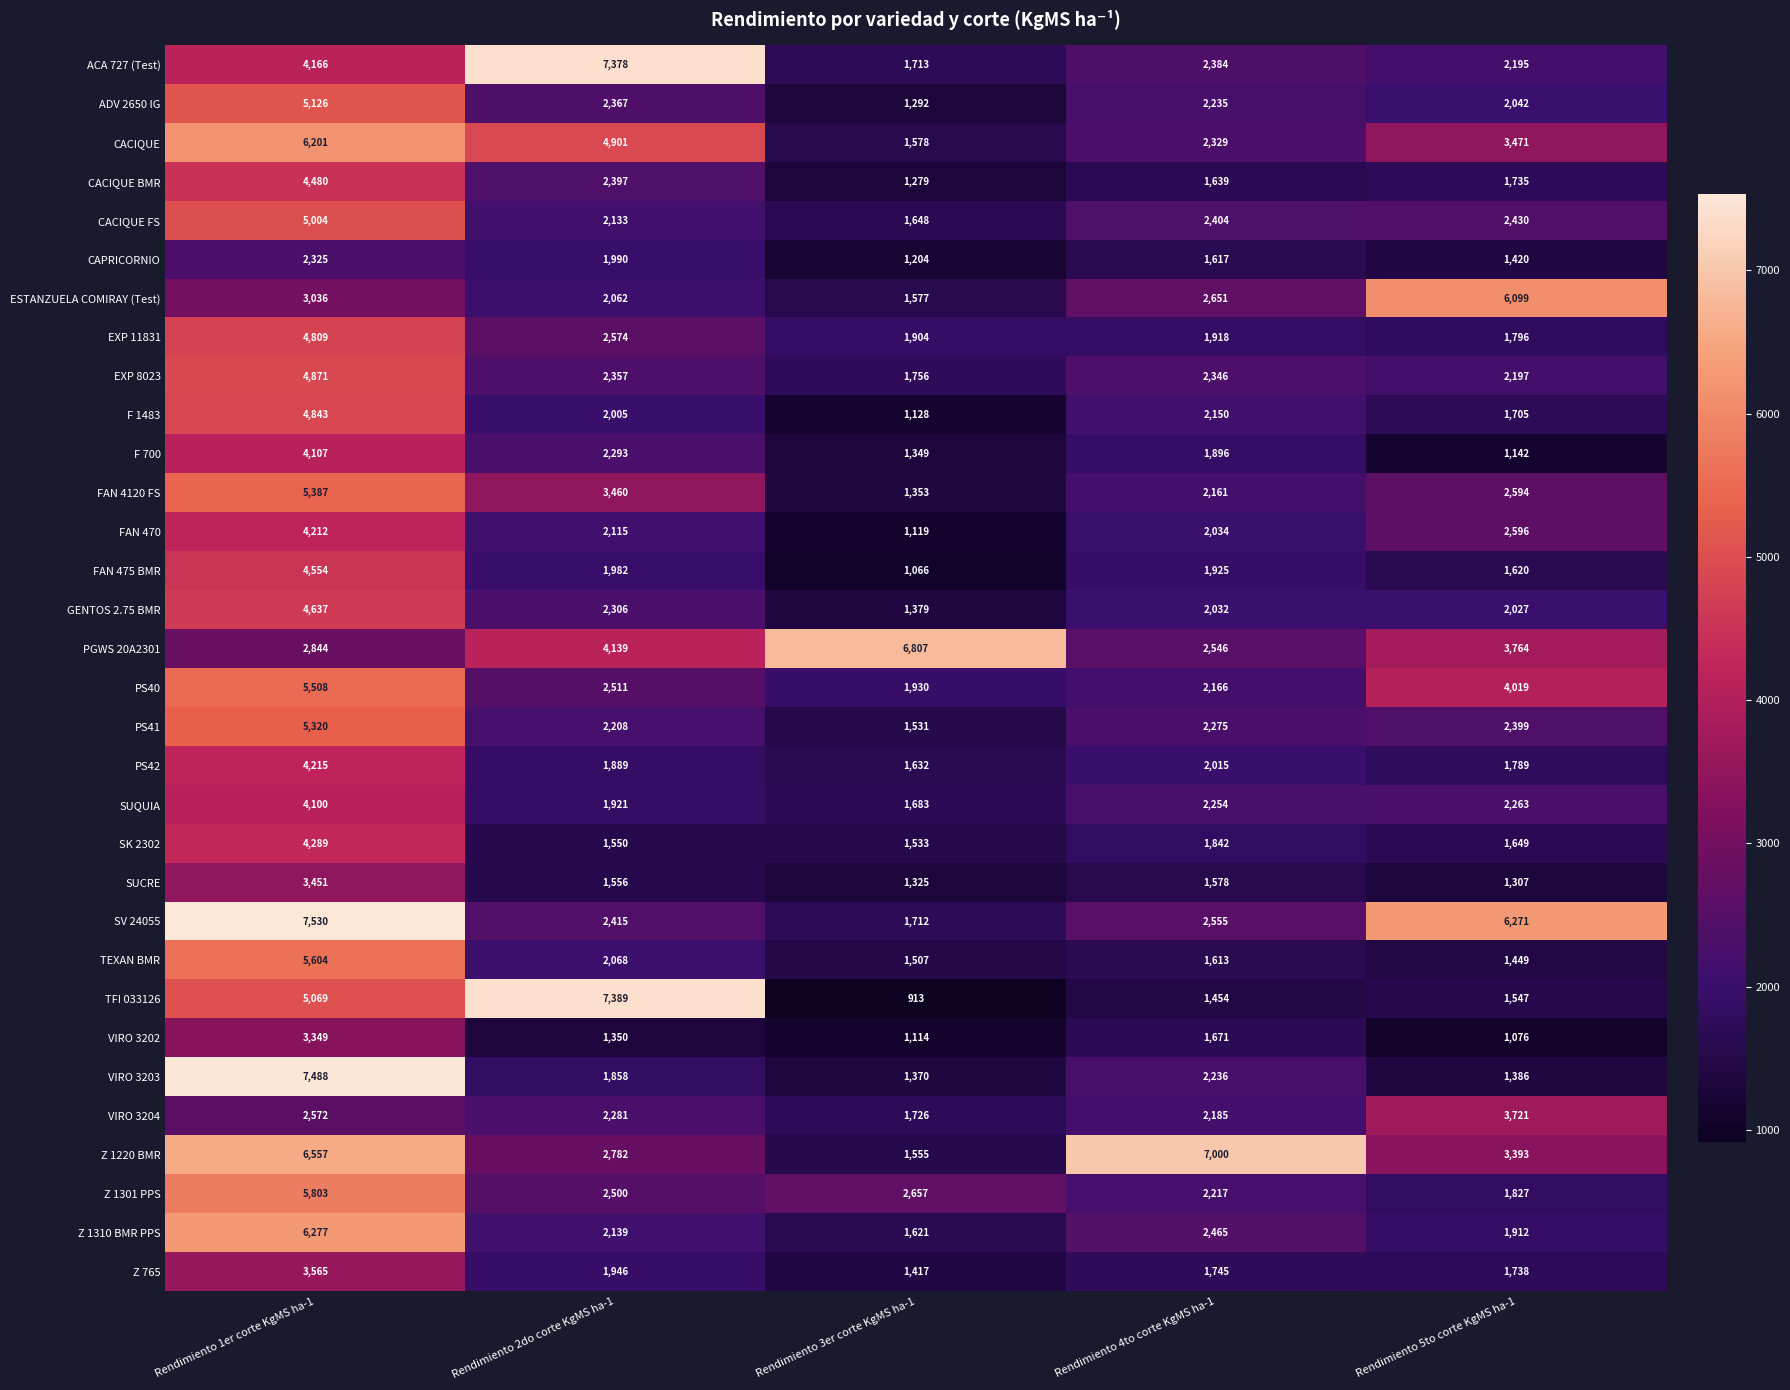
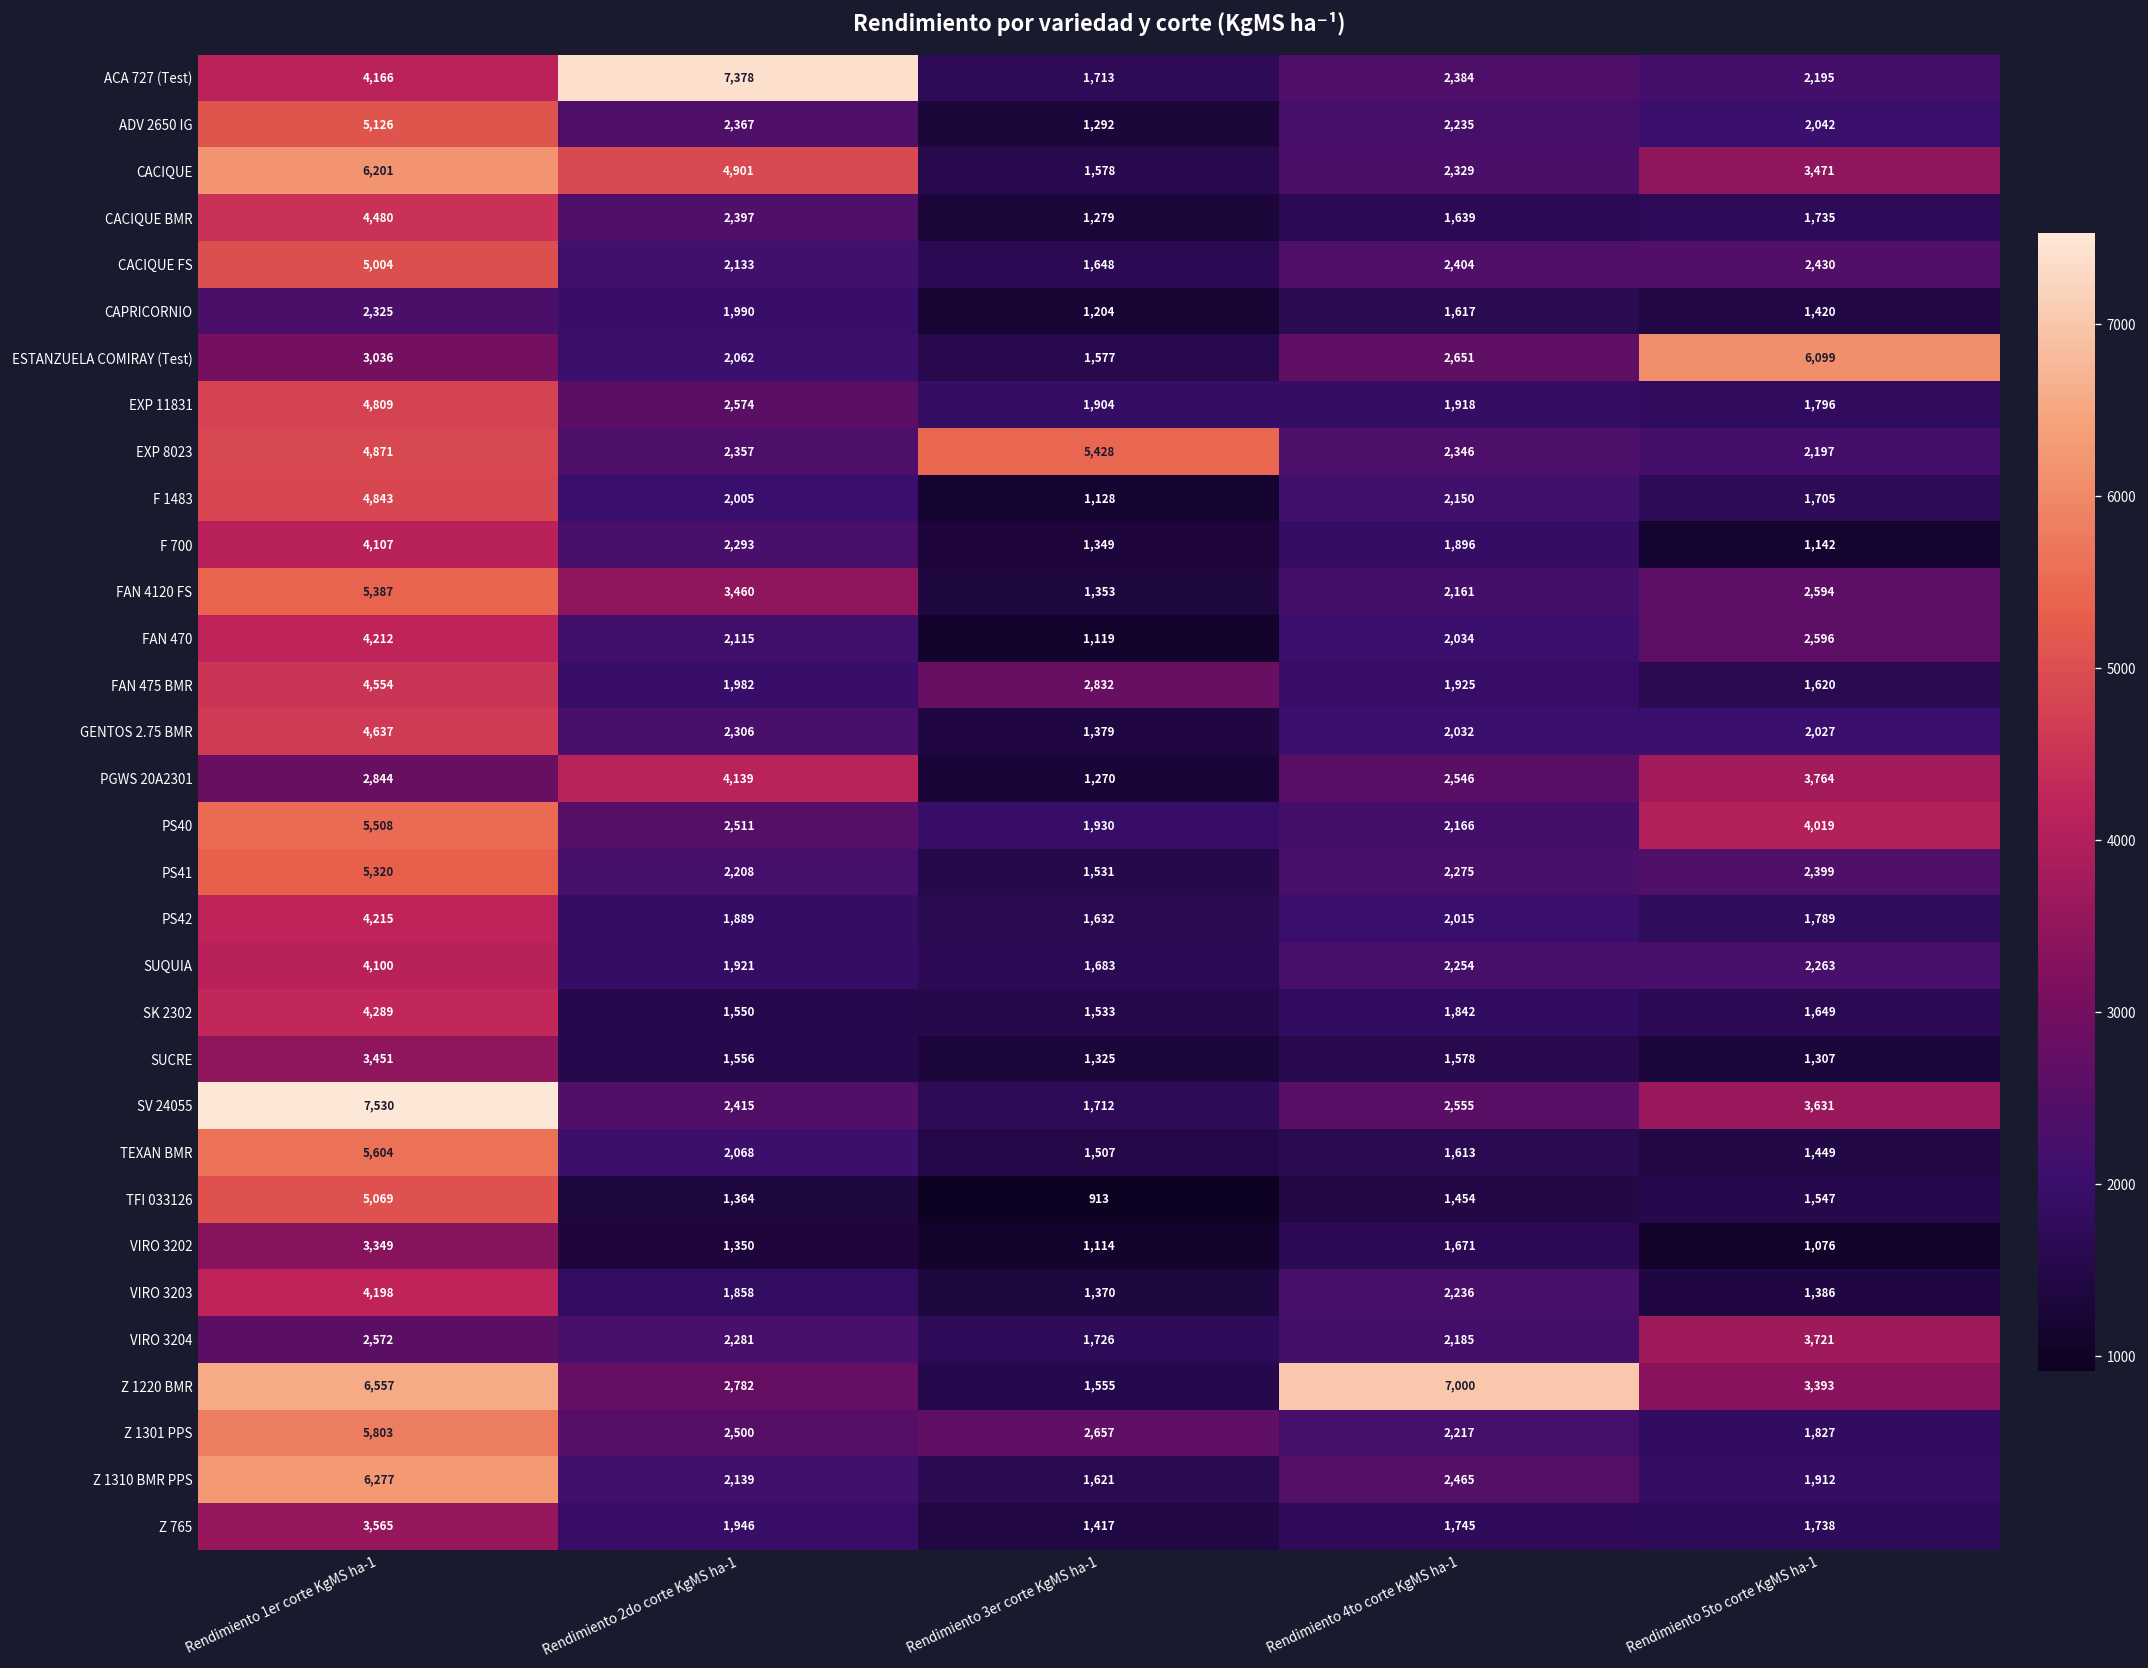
EXP 8023, Rendimiento 3er corte KgMS ha-1: 1,756 -> 5,428
FAN 475 BMR, Rendimiento 3er corte KgMS ha-1: 1,066 -> 2,832
PGWS 20A2301, Rendimiento 3er corte KgMS ha-1: 6,807 -> 1,270
SV 24055, Rendimiento 5to corte KgMS ha-1: 6,271 -> 3,631
TFI 033126, Rendimiento 2do corte KgMS ha-1: 7,389 -> 1,364
VIRO 3203, Rendimiento 1er corte KgMS ha-1: 7,488 -> 4,198
